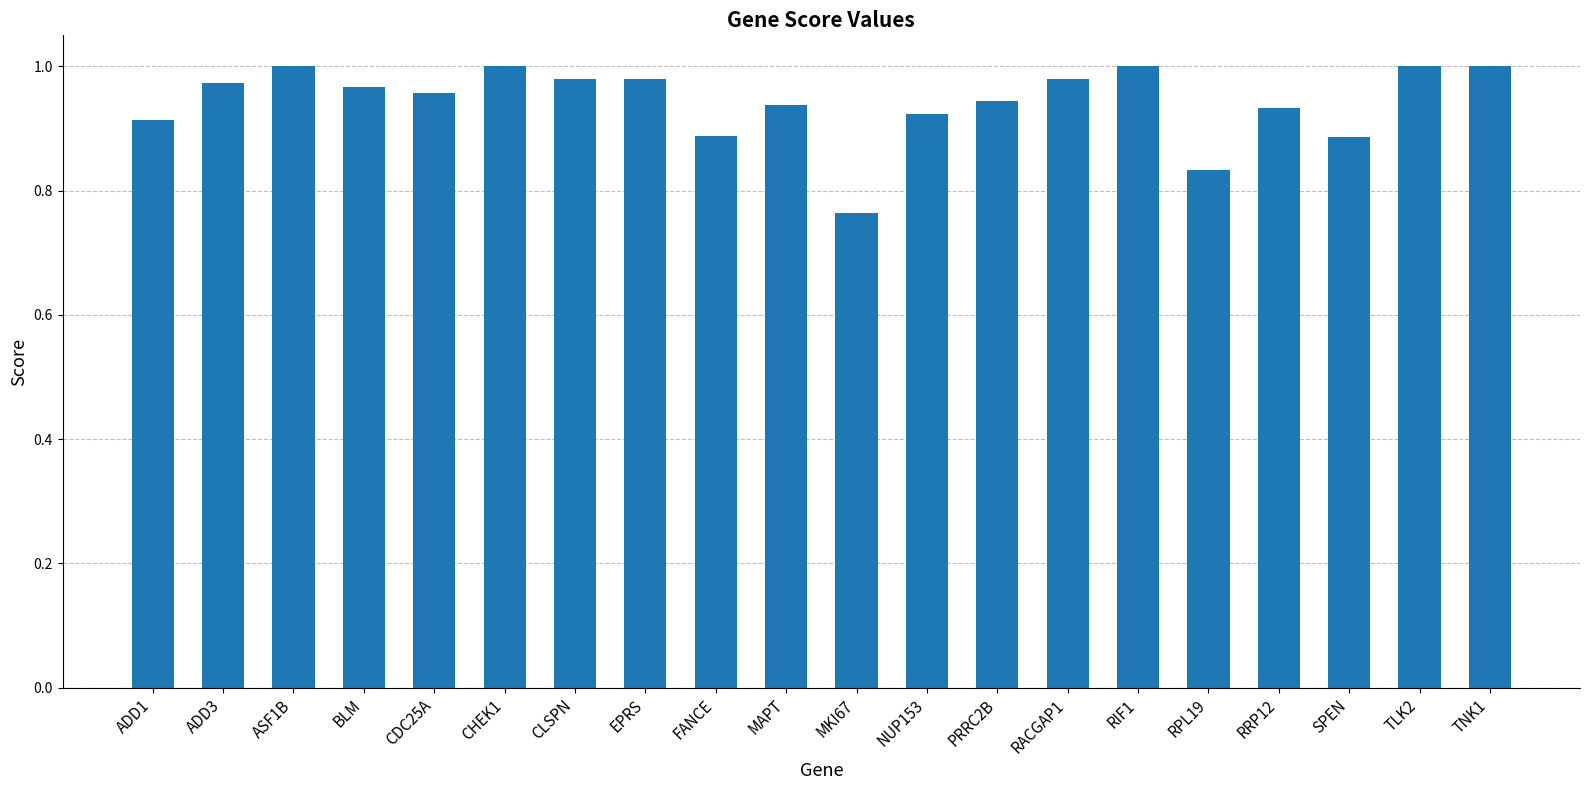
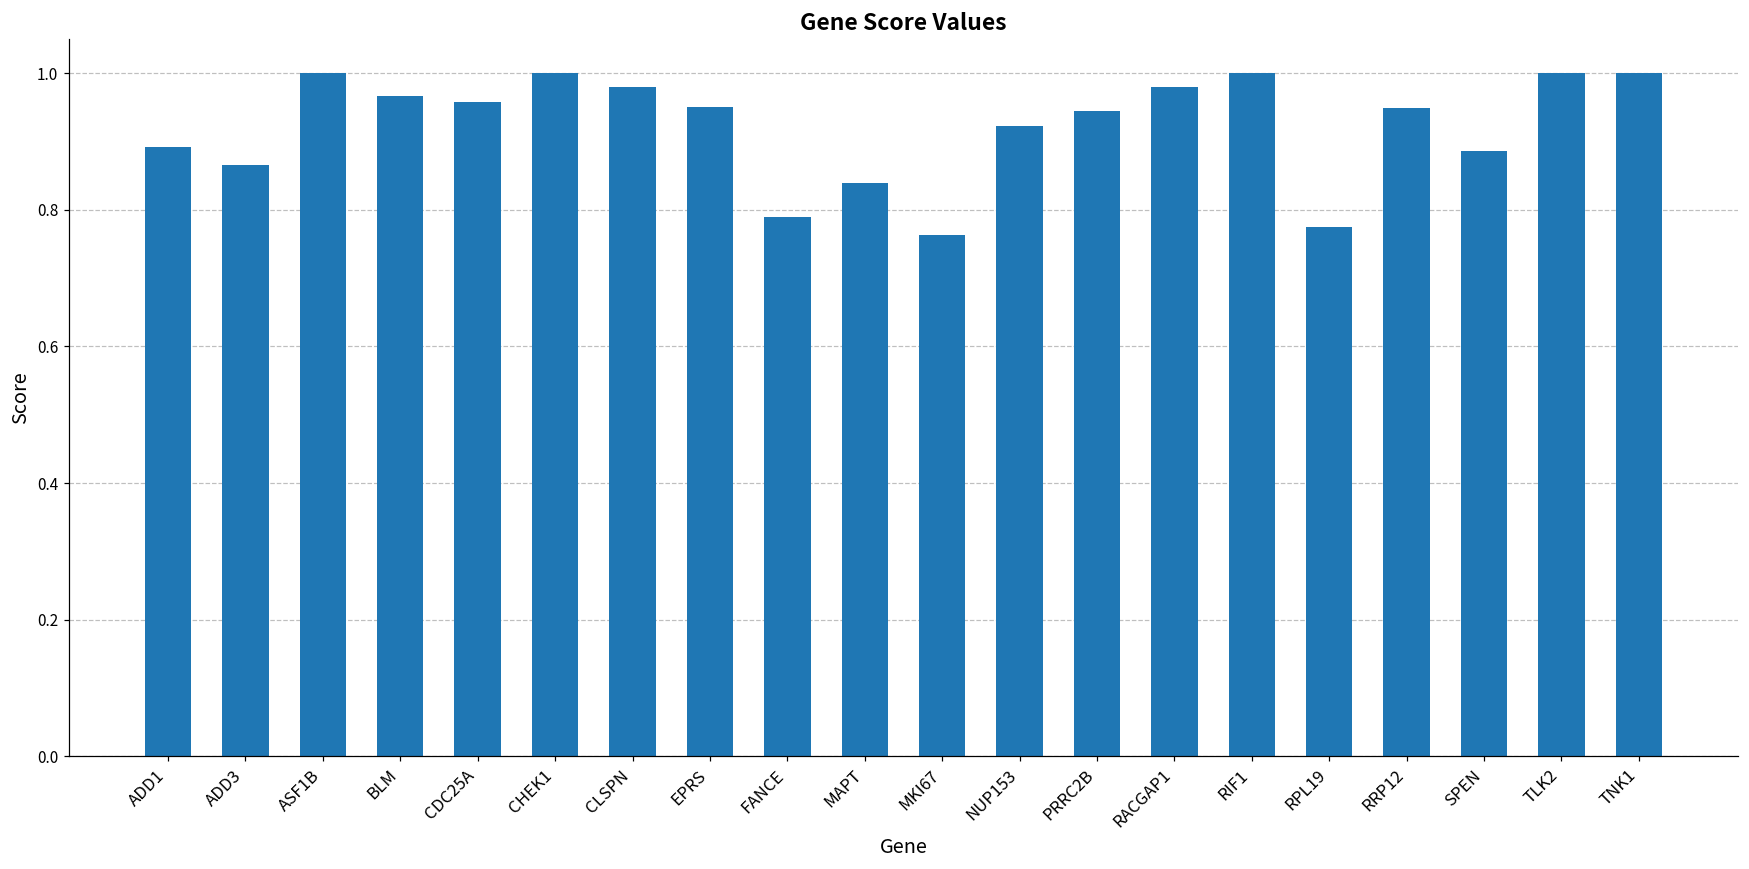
ADD1: 0.91 -> 0.89
ADD3: 0.97 -> 0.86
EPRS: 0.98 -> 0.95
FANCE: 0.89 -> 0.79
MAPT: 0.94 -> 0.84
RPL19: 0.83 -> 0.77
RRP12: 0.93 -> 0.95
